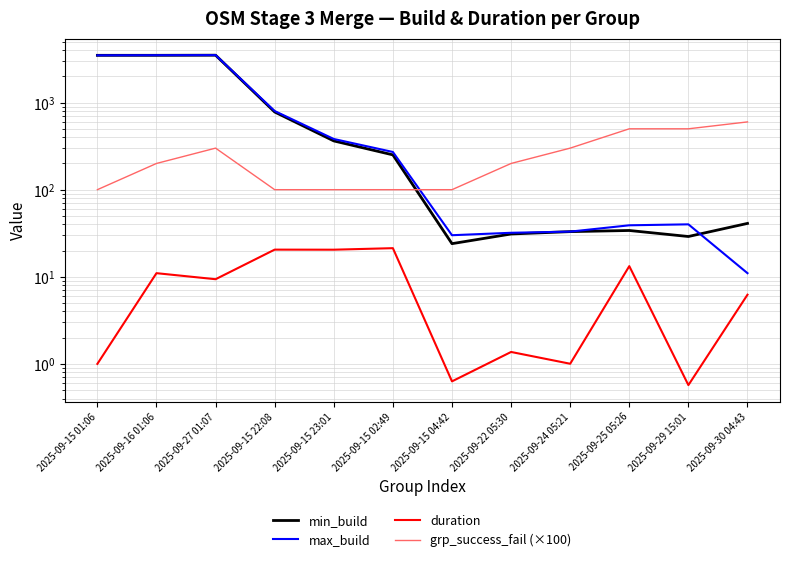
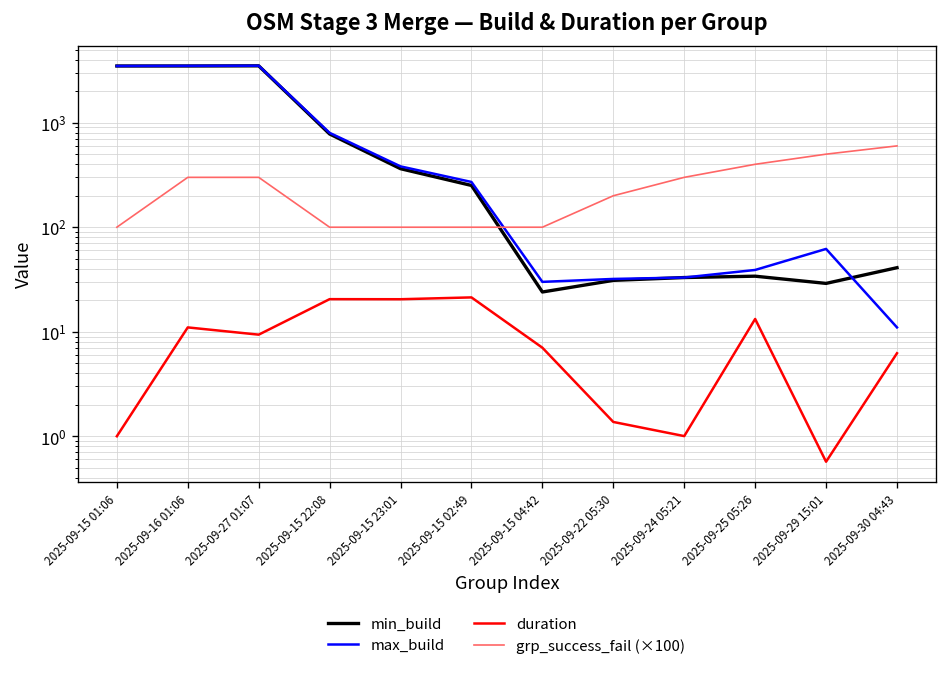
grp_success_fail (×100), 2025-09-16 01:06: 200 -> 300
duration, 2025-09-15 04:42: 0.6 -> 7
grp_success_fail (×100), 2025-09-25 05:26: 500 -> 400
max_build, 2025-09-29 15:01: 40 -> 60
